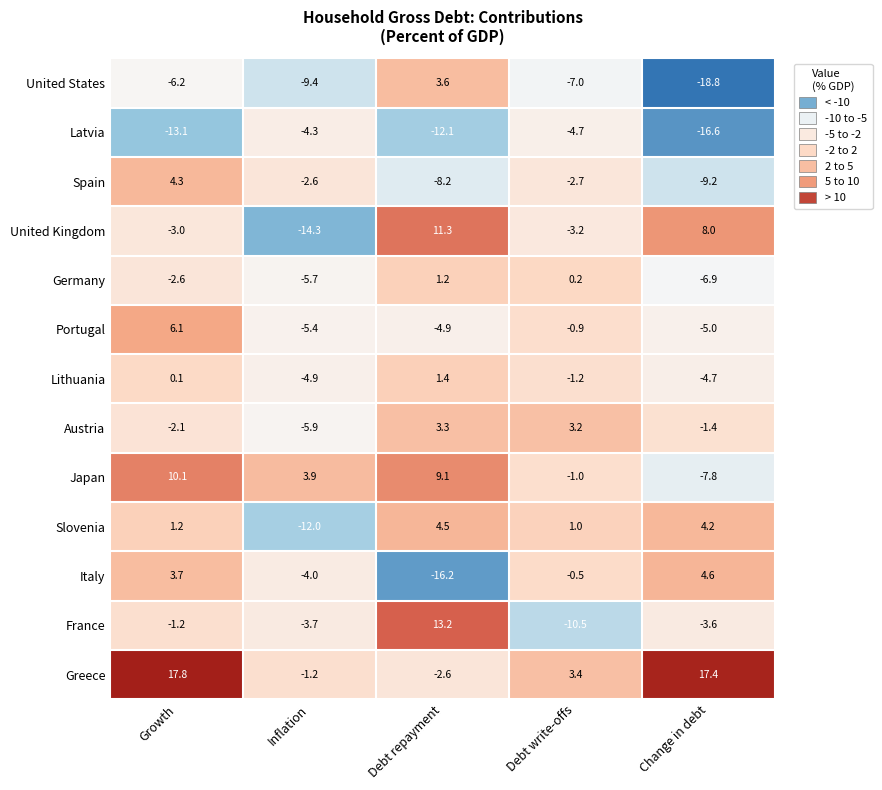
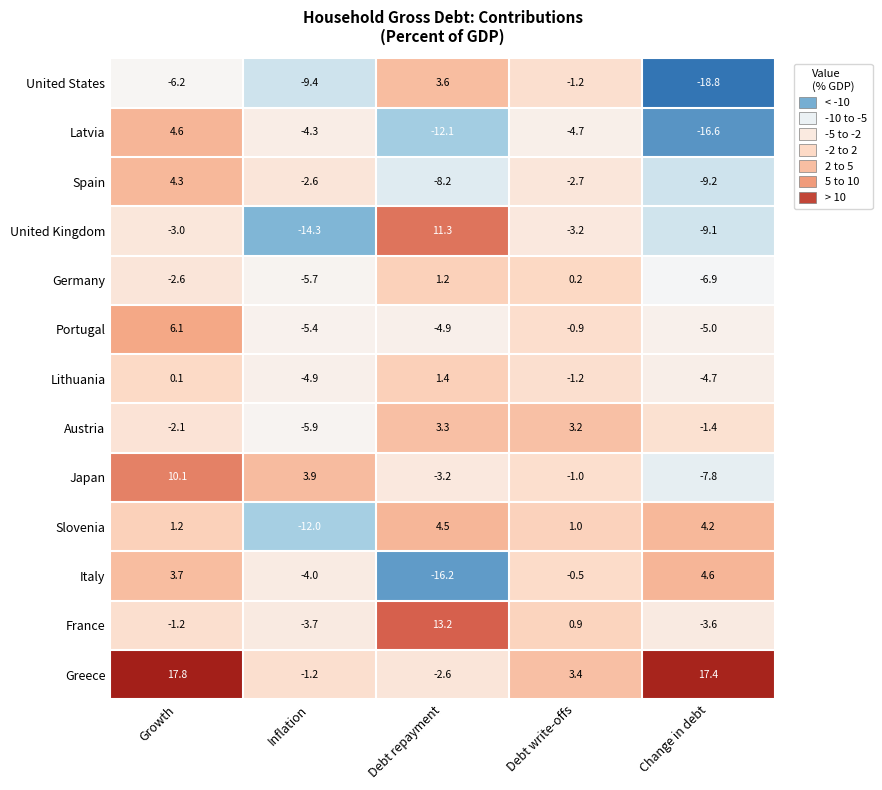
United States, Debt write-offs: -7.0 -> -1.2
Latvia, Growth: -13.1 -> 4.6
United Kingdom, Change in debt: 8.0 -> -9.1
Japan, Debt repayment: 9.1 -> -3.2
France, Debt write-offs: -10.5 -> 0.9
